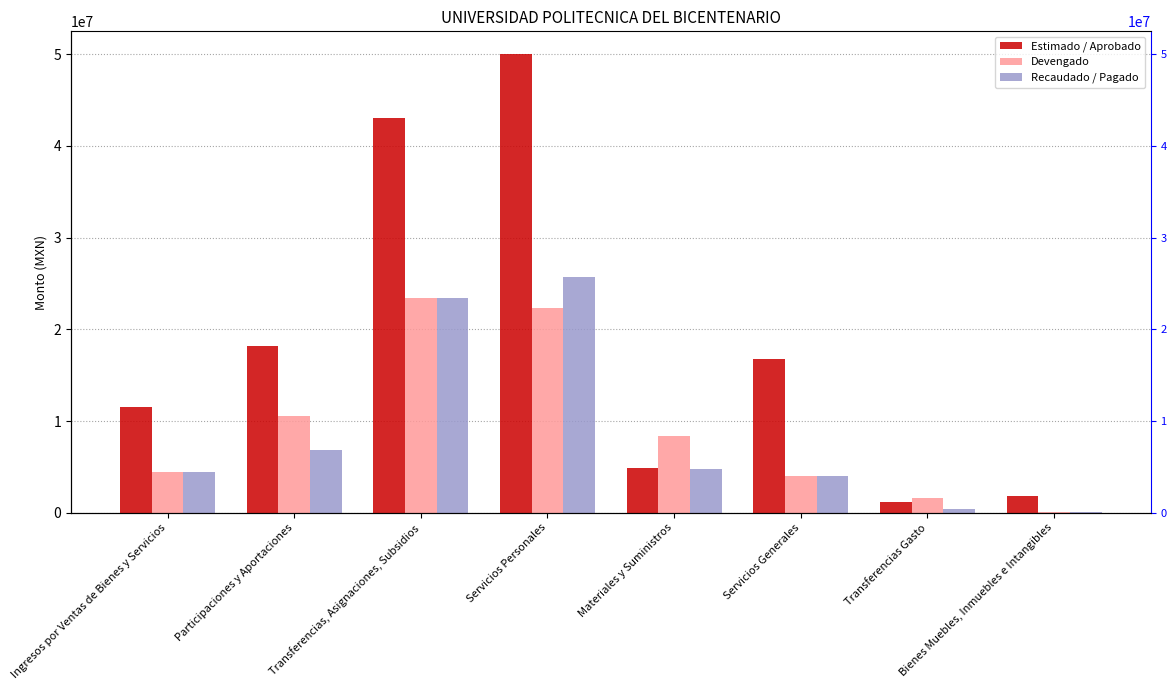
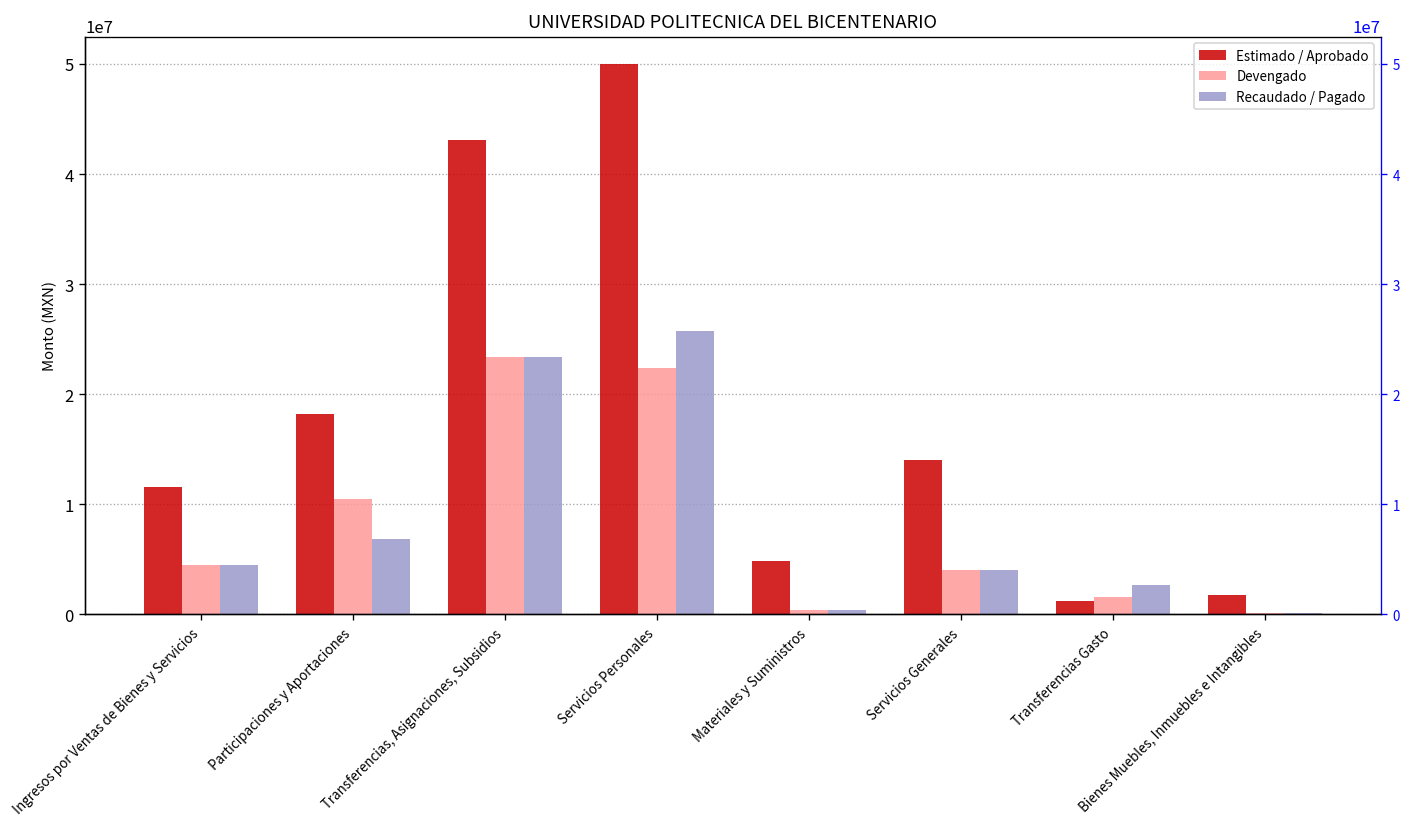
Devengado, Materiales y Suministros: 8000000 -> 0
Recaudado / Pagado, Materiales y Suministros: 5000000 -> 0
Estimado / Aprobado, Servicios Generales: 17000000 -> 14000000
Recaudado / Pagado, Transferencias Gasto: 0 -> 3000000
